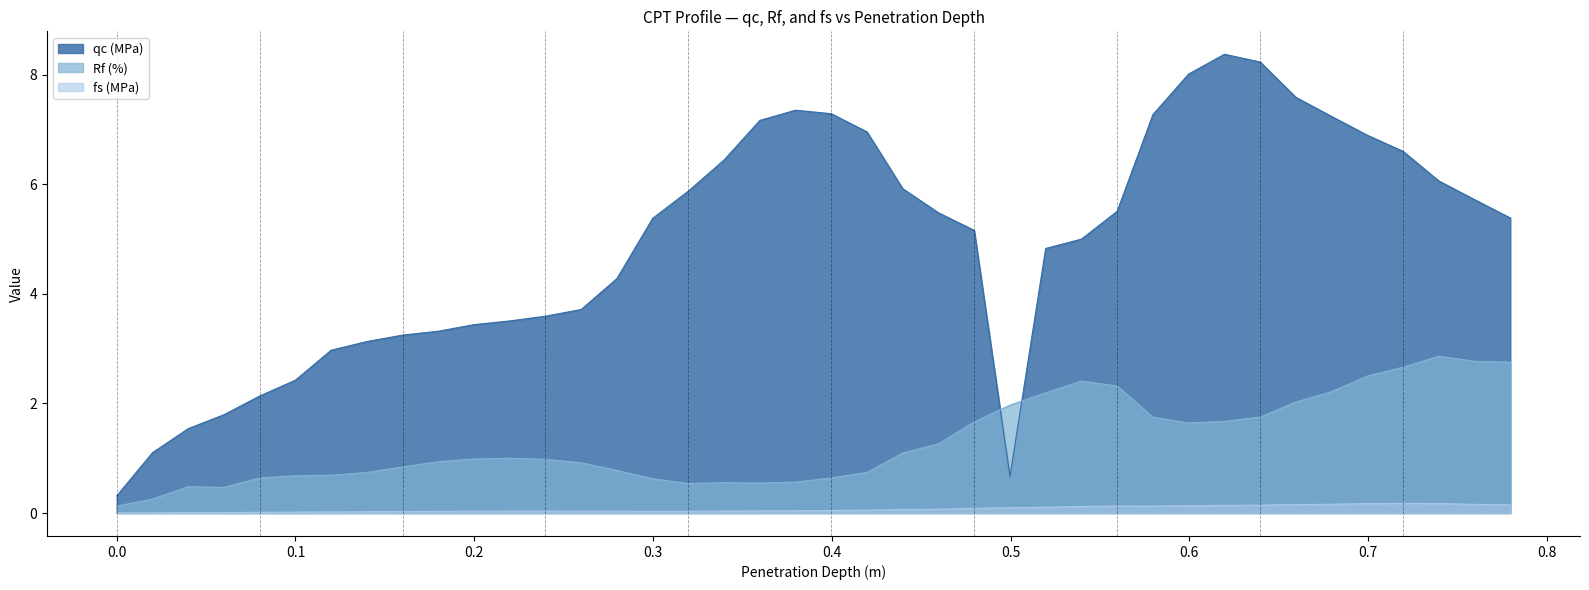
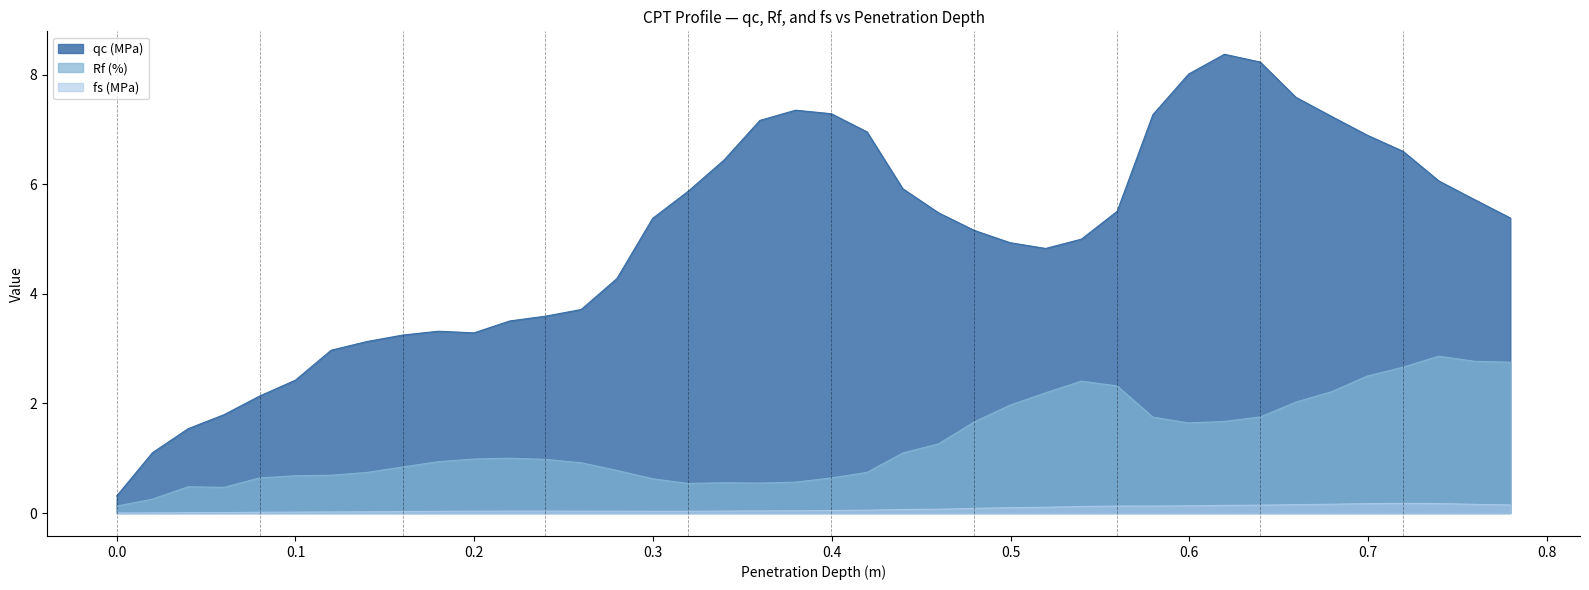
qc (MPa), 0.2: 3.4 -> 3.3
qc (MPa), 0.5: 0.7 -> 4.9
